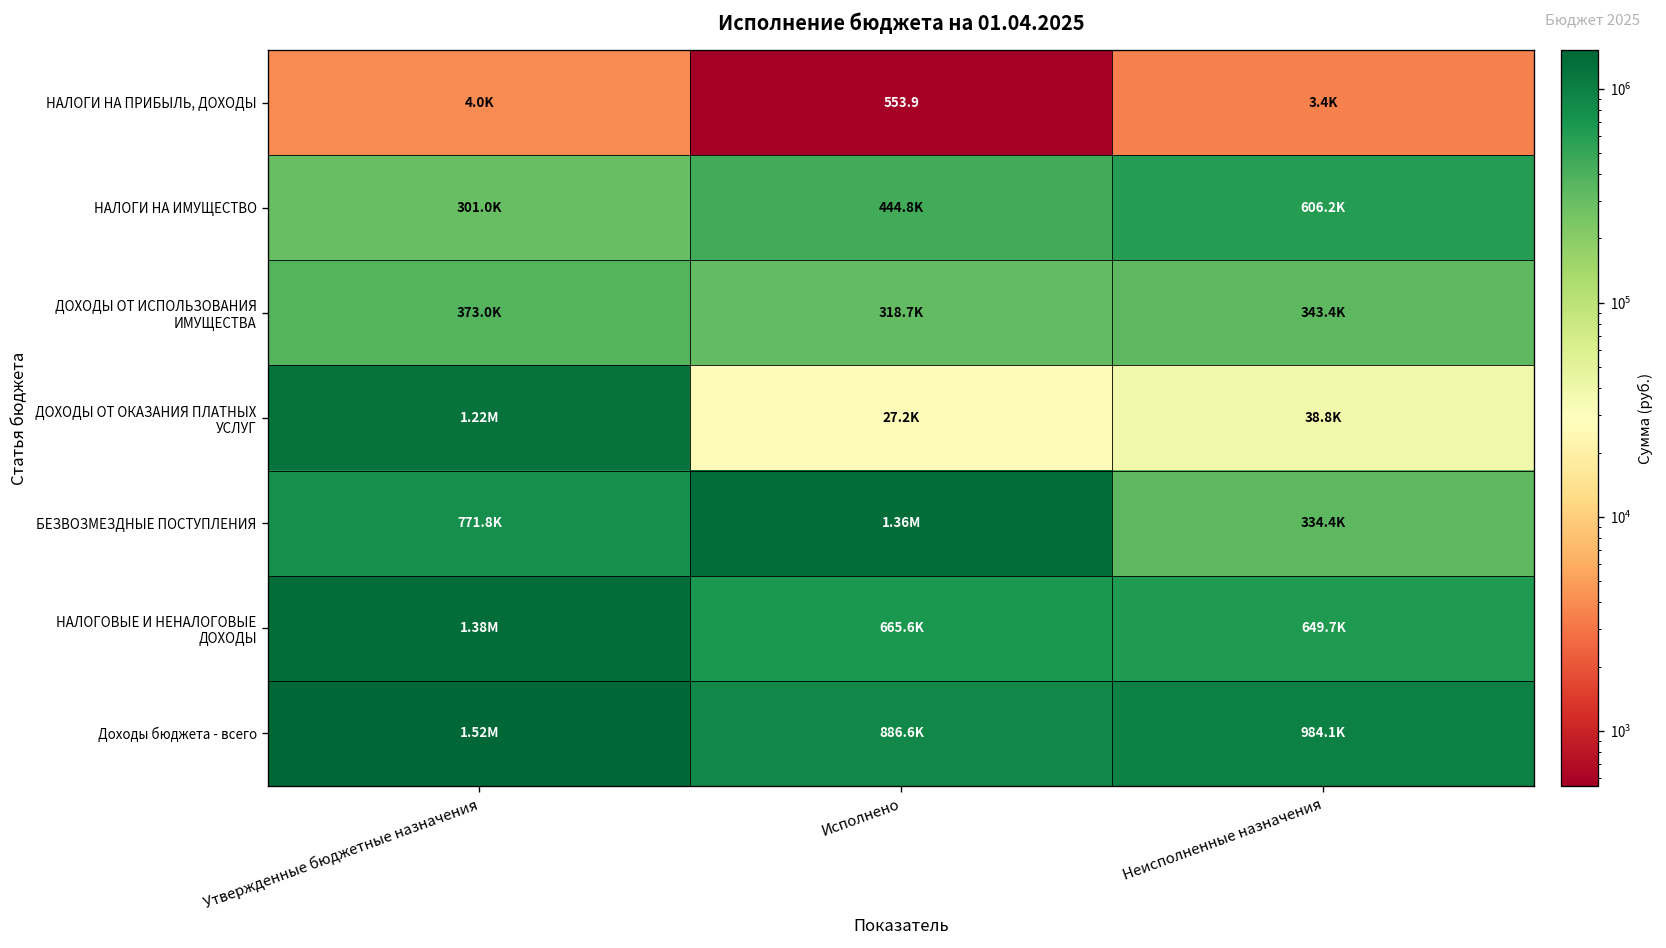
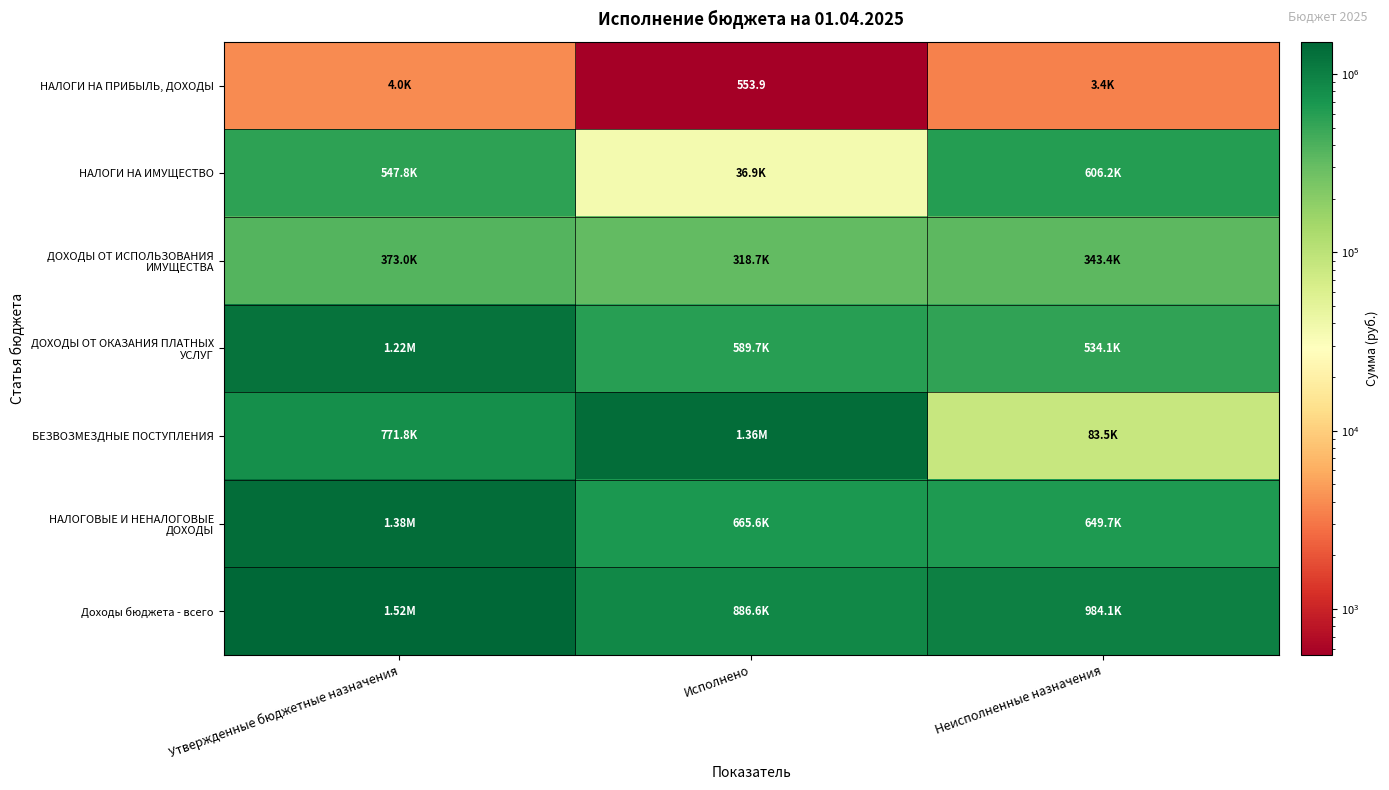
НАЛОГИ НА ИМУЩЕСТВО, Утвержденные бюджетные назначения: 301.0K -> 547.8K
НАЛОГИ НА ИМУЩЕСТВО, Исполнено: 444.8K -> 36.9K
ДОХОДЫ ОТ ОКАЗАНИЯ ПЛАТНЫХ УСЛУГ, Исполнено: 27.2K -> 589.7K
ДОХОДЫ ОТ ОКАЗАНИЯ ПЛАТНЫХ УСЛУГ, Неисполненные назначения: 38.8K -> 534.1K
БЕЗВОЗМЕЗДНЫЕ ПОСТУПЛЕНИЯ, Неисполненные назначения: 334.4K -> 83.5K
